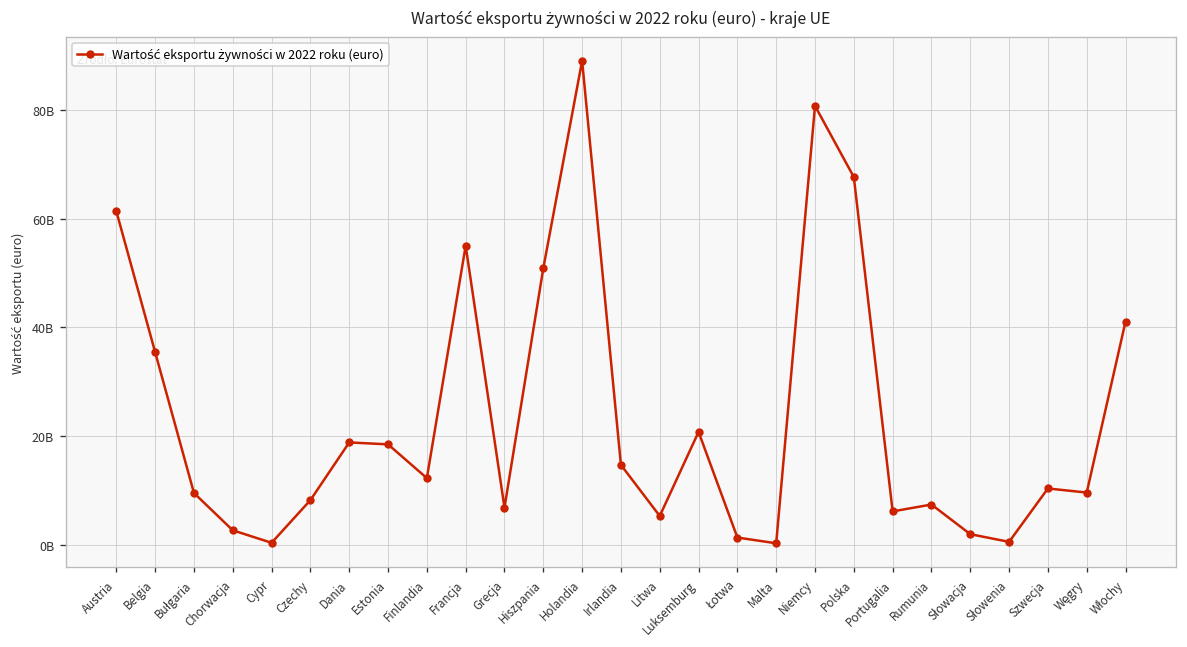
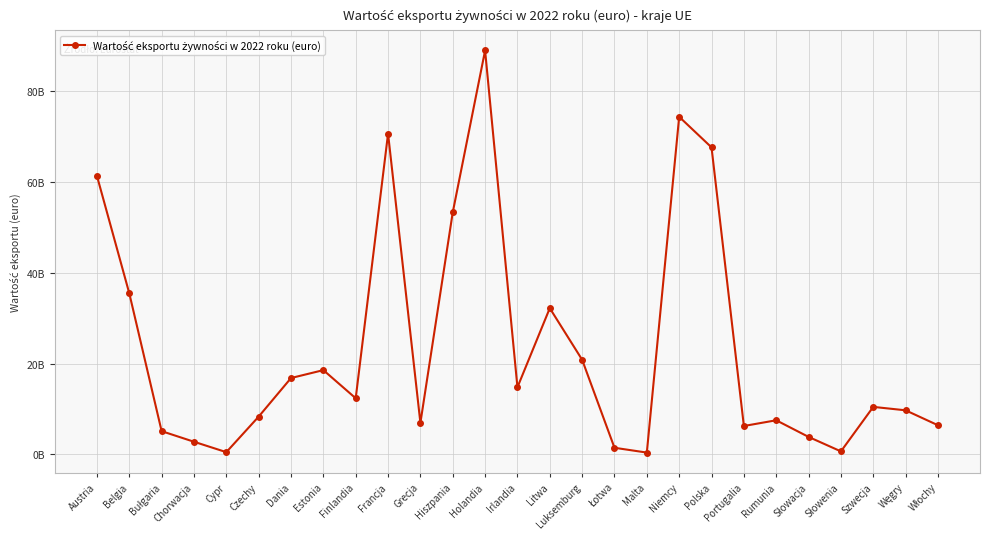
Bułgaria: 10000000000 -> 5000000000
Dania: 19000000000 -> 17000000000
Francja: 55000000000 -> 71000000000
Hiszpania: 51000000000 -> 53000000000
Litwa: 5000000000 -> 32000000000
Niemcy: 81000000000 -> 74000000000
Słowacja: 2000000000 -> 4000000000
Włochy: 41000000000 -> 6000000000
